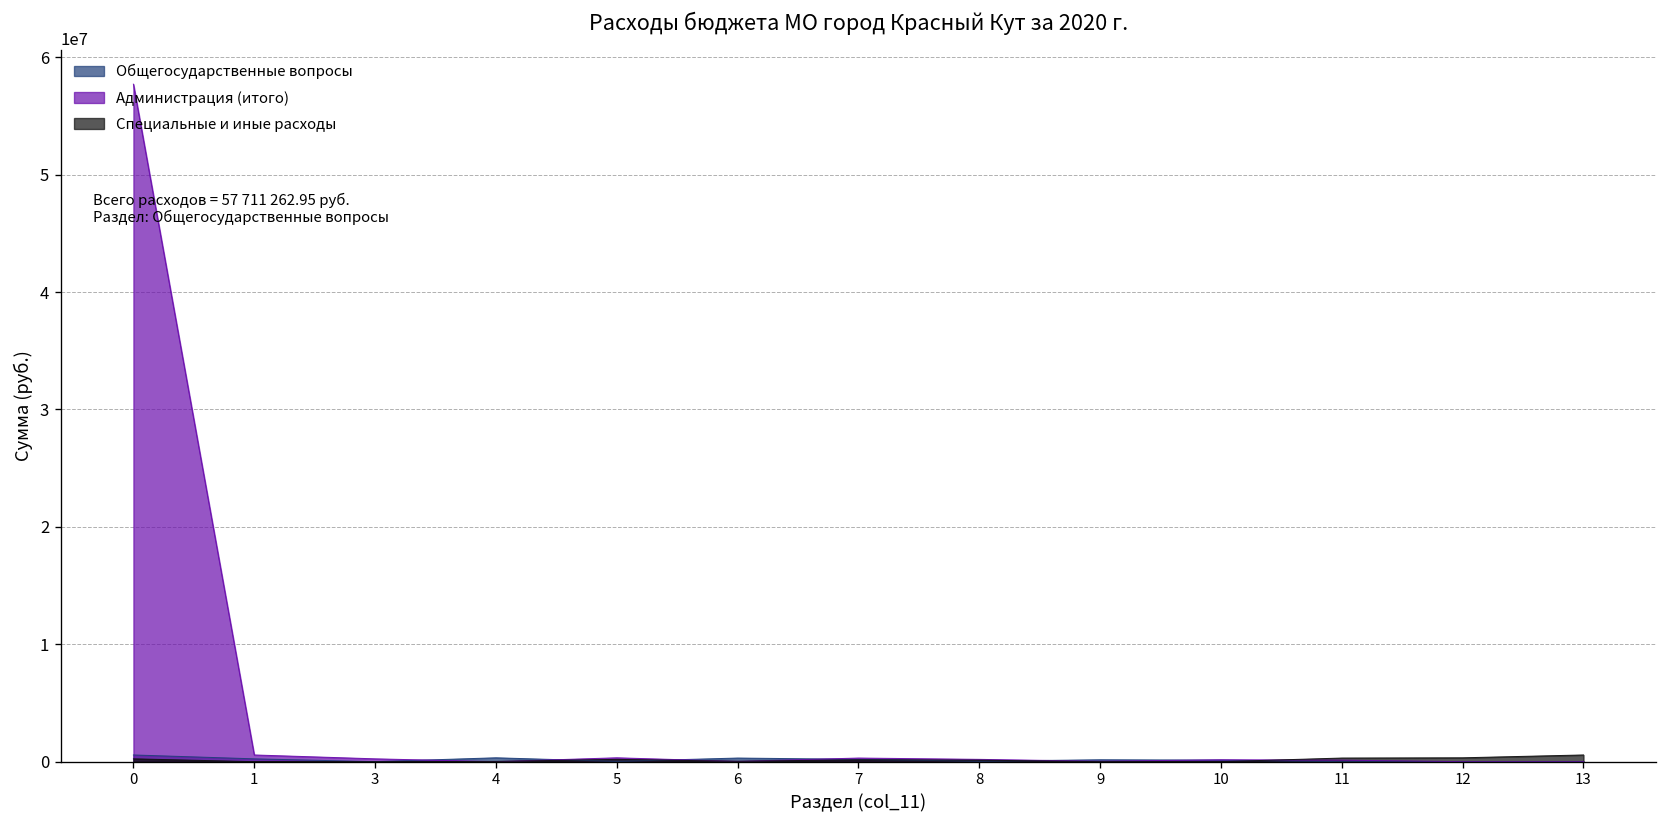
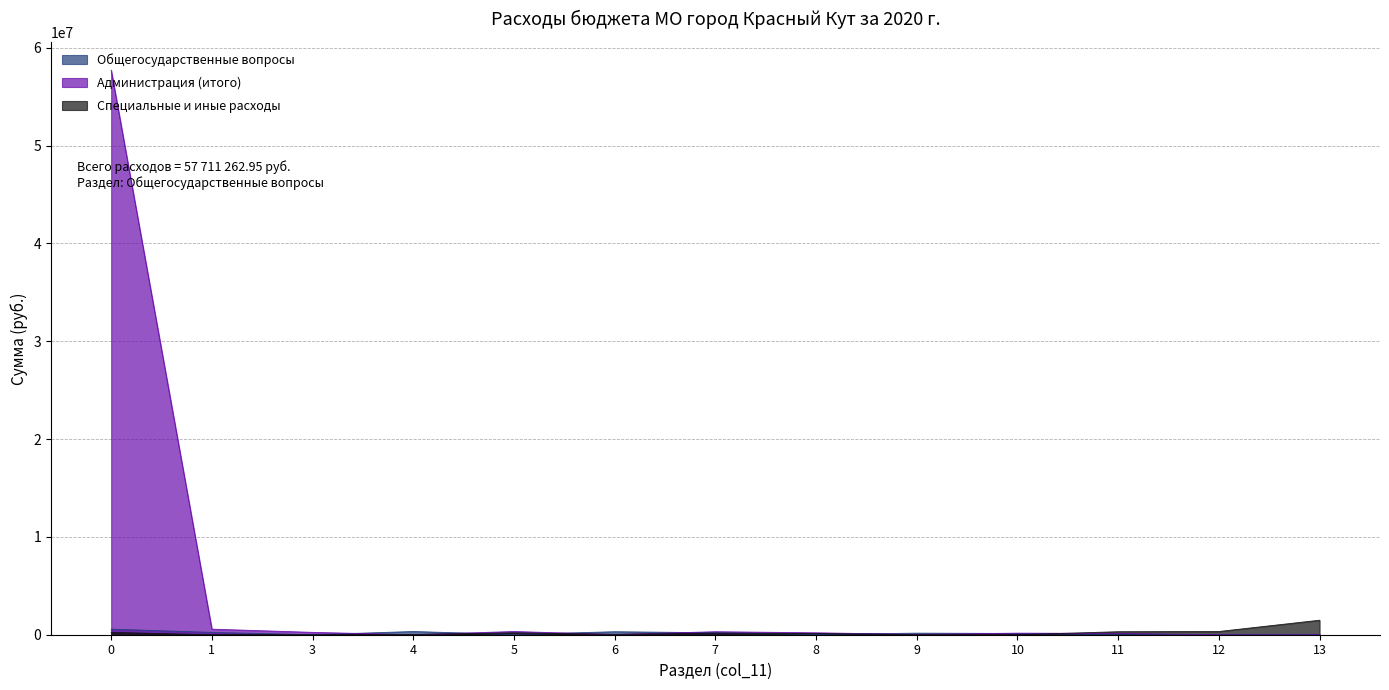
Специальные и иные расходы, 13: 600000 -> 1500000
